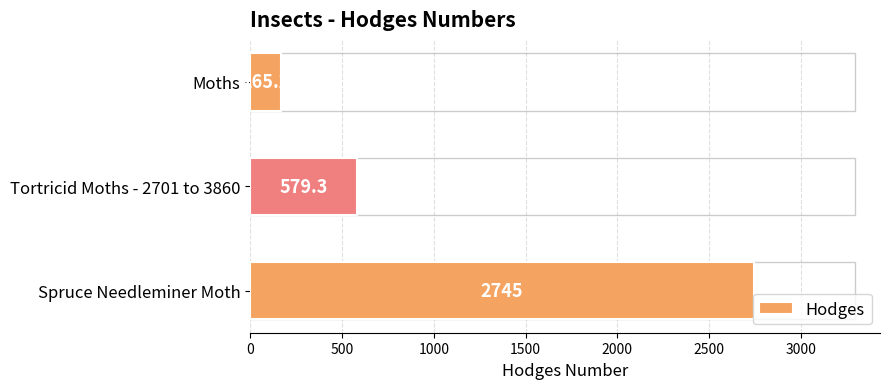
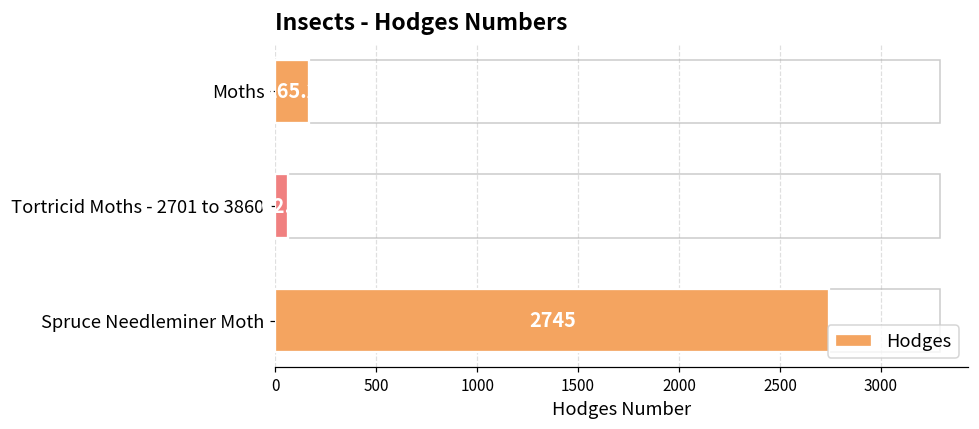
Tortricid Moths - 2701 to 3860: 580 -> 60
